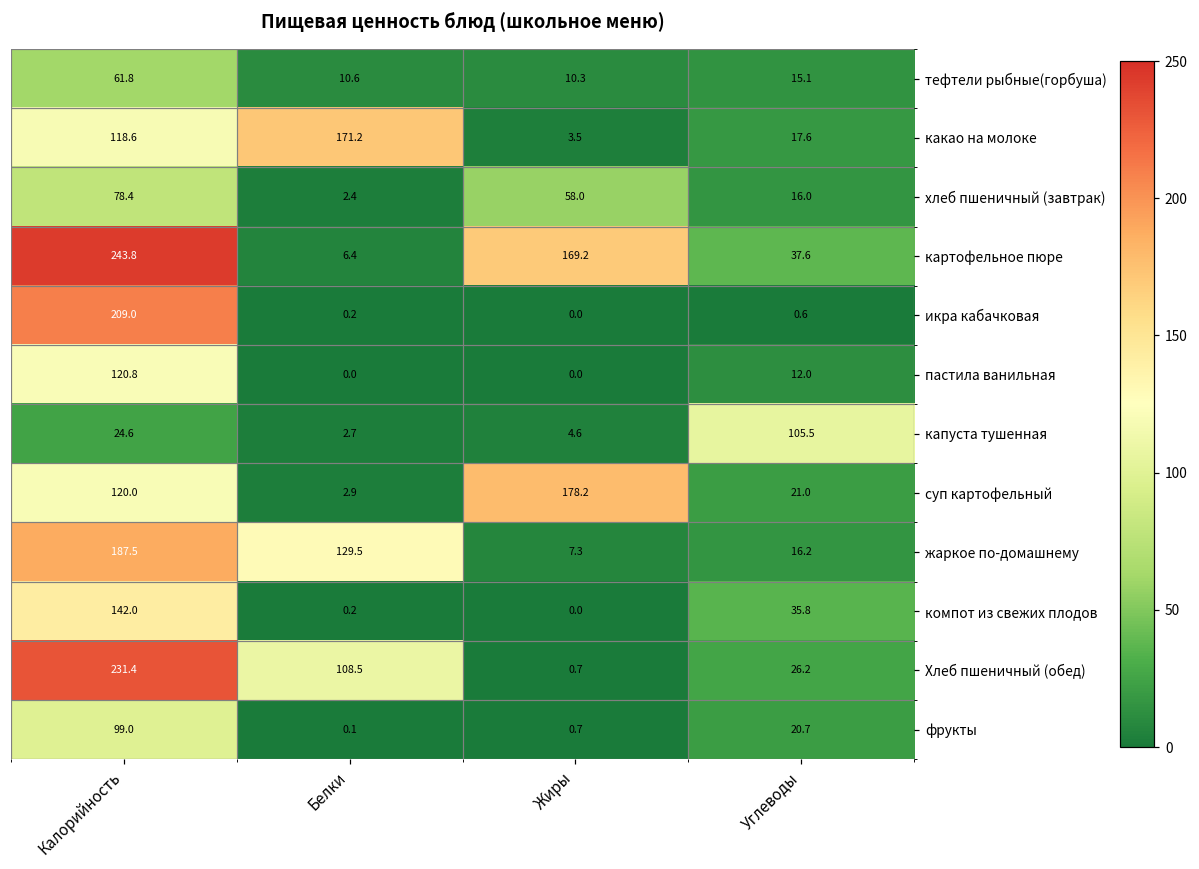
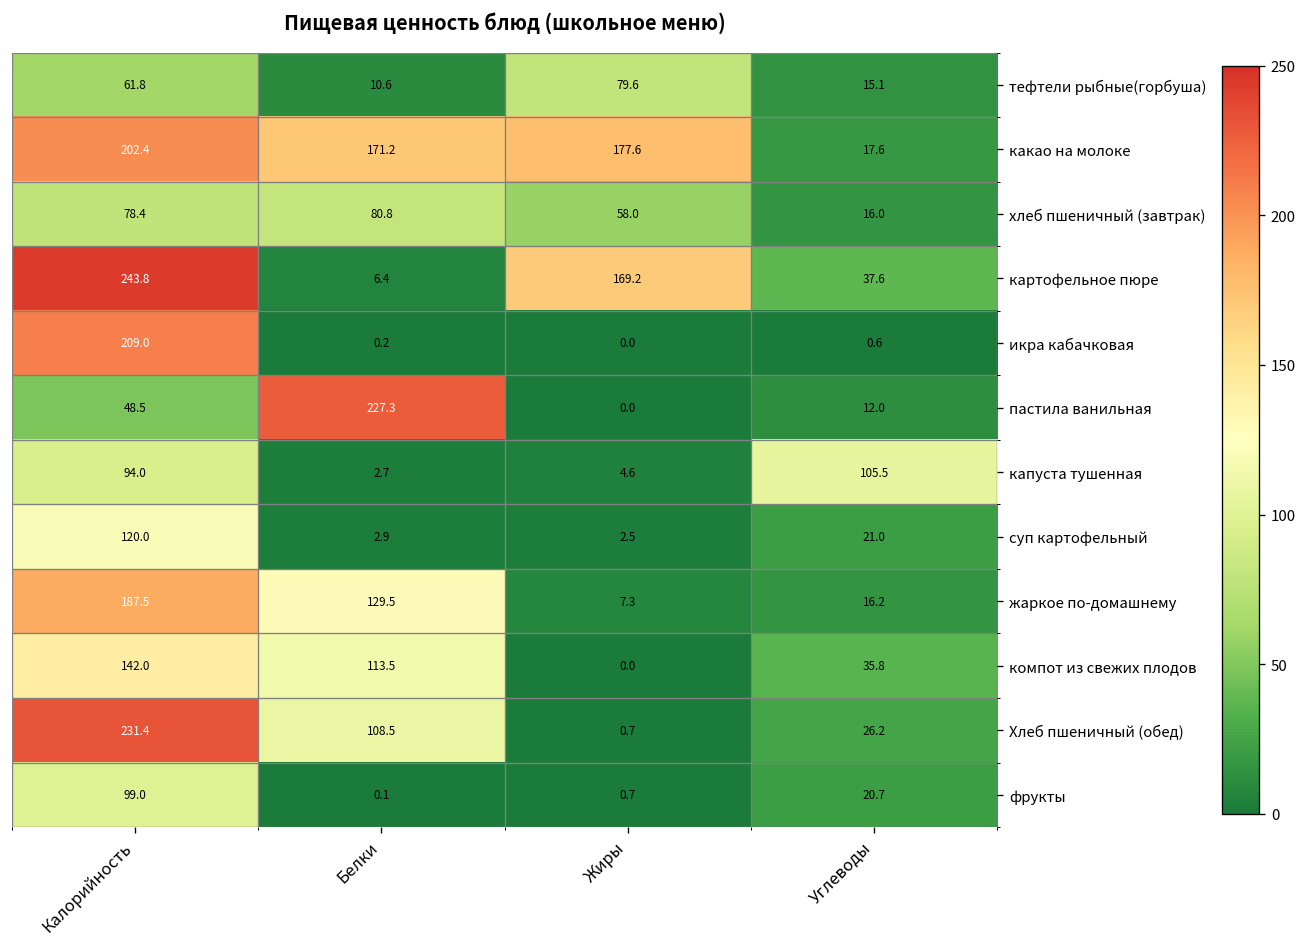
тефтели рыбные(горбуша), Жиры: 10.3 -> 79.6
какао на молоке, Калорийность: 118.6 -> 202.4
какао на молоке, Жиры: 3.5 -> 177.6
хлеб пшеничный (завтрак), Белки: 2.4 -> 80.8
пастила ванильная, Калорийность: 120.8 -> 48.5
пастила ванильная, Белки: 0.0 -> 227.3
капуста тушенная, Калорийность: 24.6 -> 94.0
суп картофельный, Жиры: 178.2 -> 2.5
компот из свежих плодов, Белки: 0.2 -> 113.5
